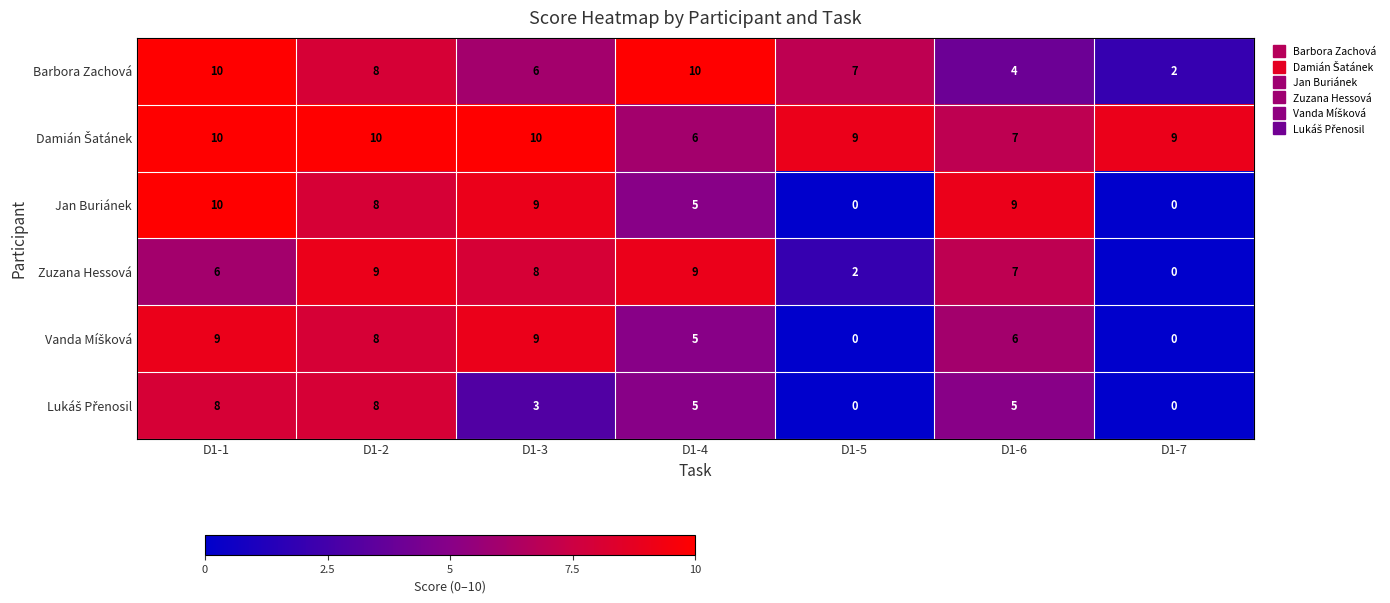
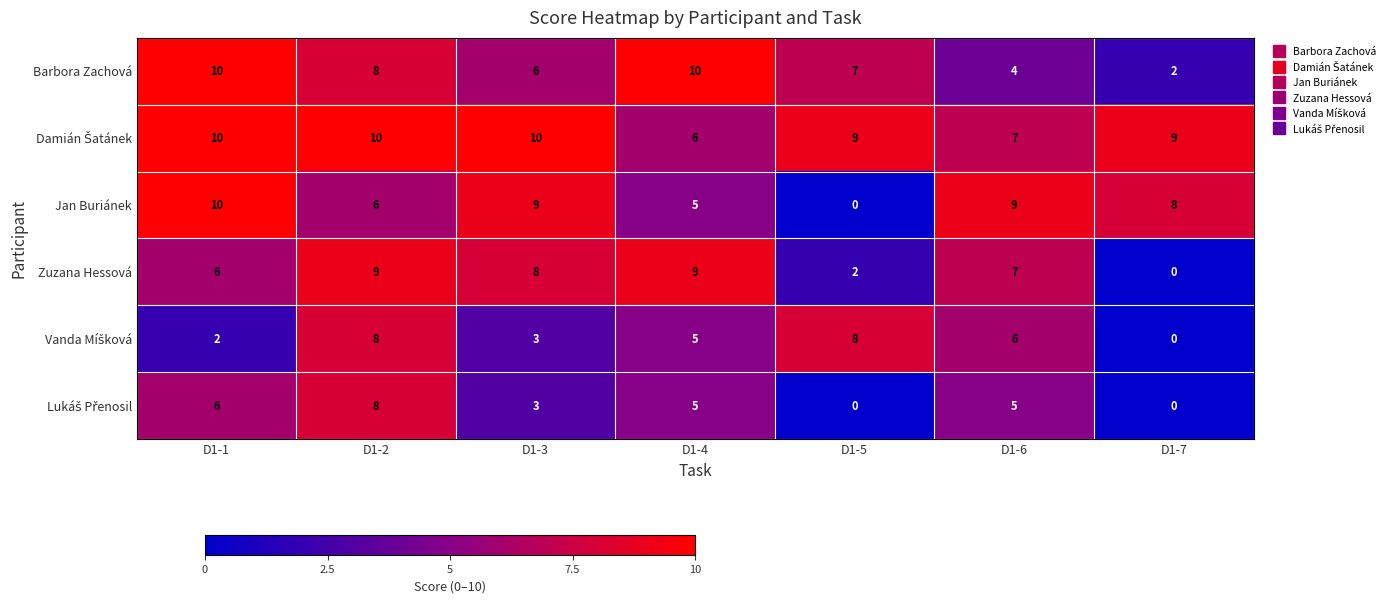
Jan Buriánek, D1-2: 8 -> 6
Jan Buriánek, D1-7: 0 -> 8
Vanda Míšková, D1-1: 9 -> 2
Vanda Míšková, D1-3: 9 -> 3
Vanda Míšková, D1-5: 0 -> 8
Lukáš Přenosil, D1-1: 8 -> 6
